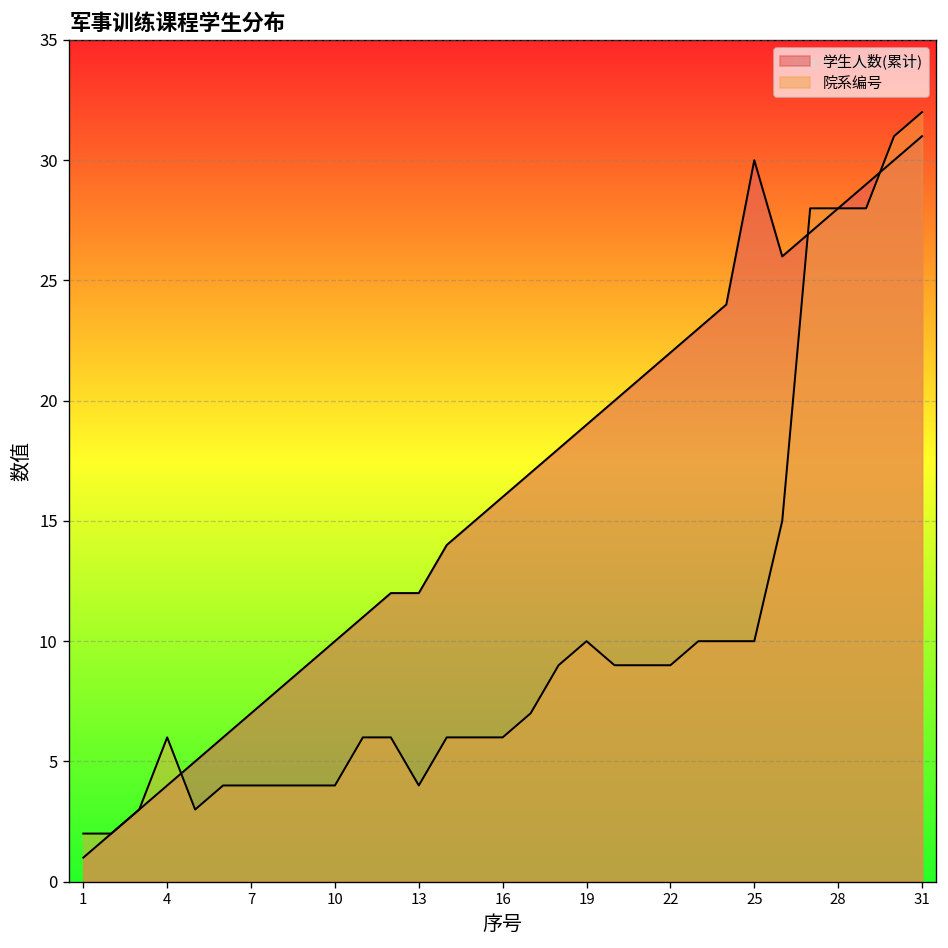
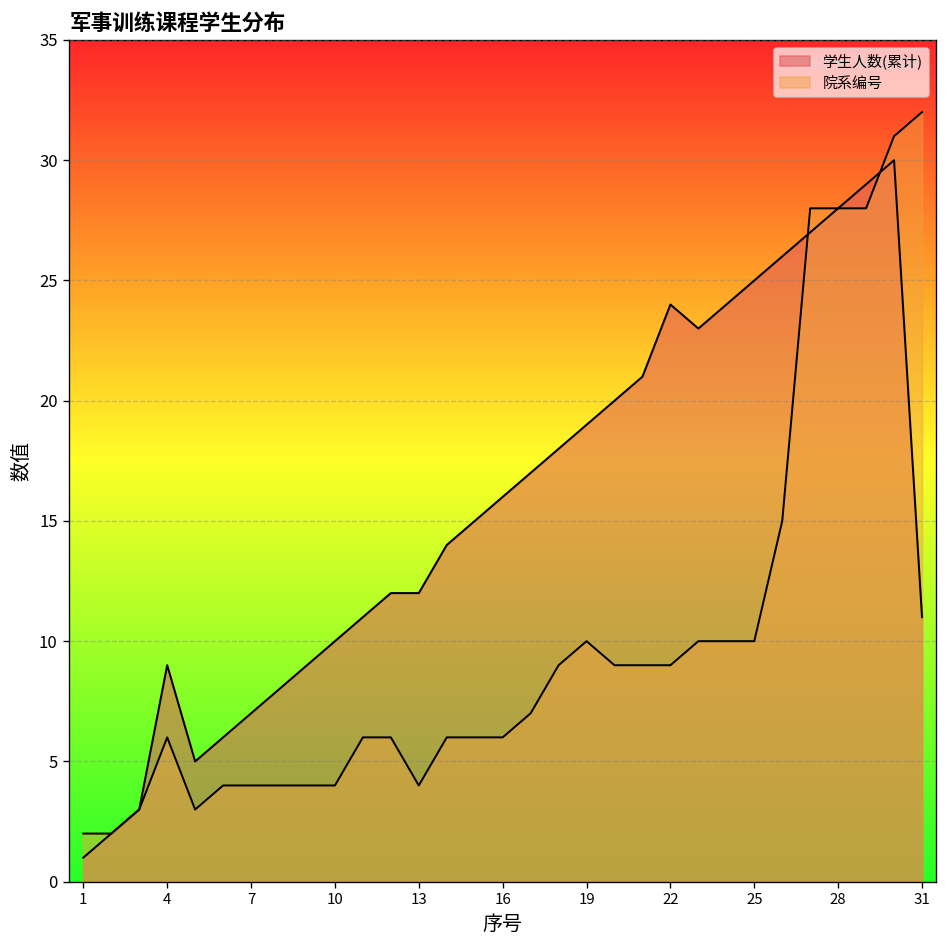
学生人数(累计), 4: 4 -> 9
学生人数(累计), 22: 22 -> 24
学生人数(累计), 25: 30 -> 25
学生人数(累计), 31: 31 -> 11
